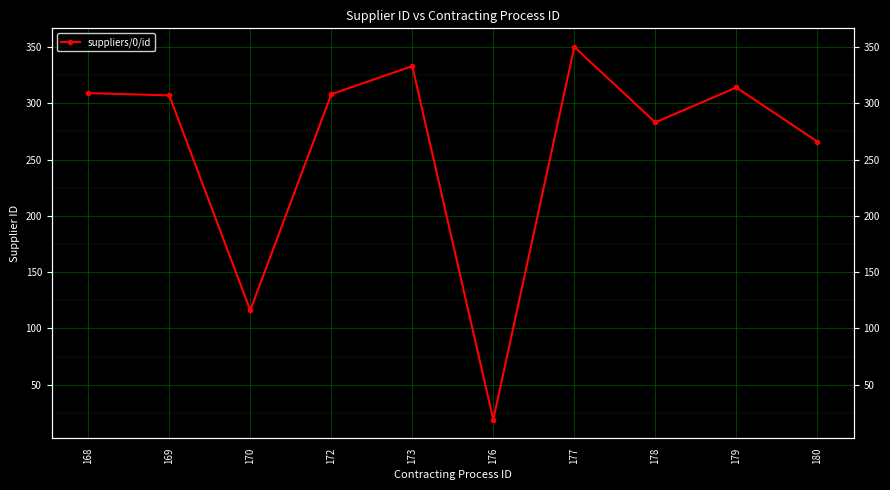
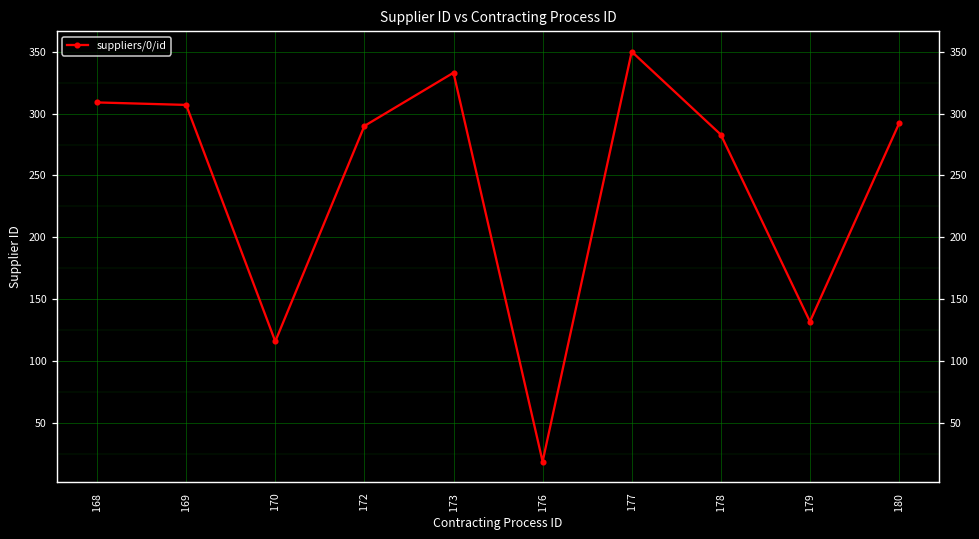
172: 308 -> 290
179: 314 -> 132
180: 266 -> 292
